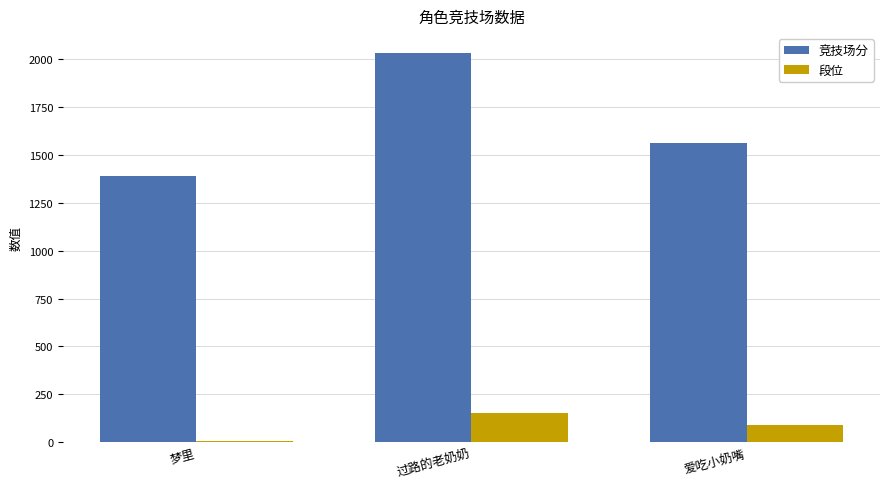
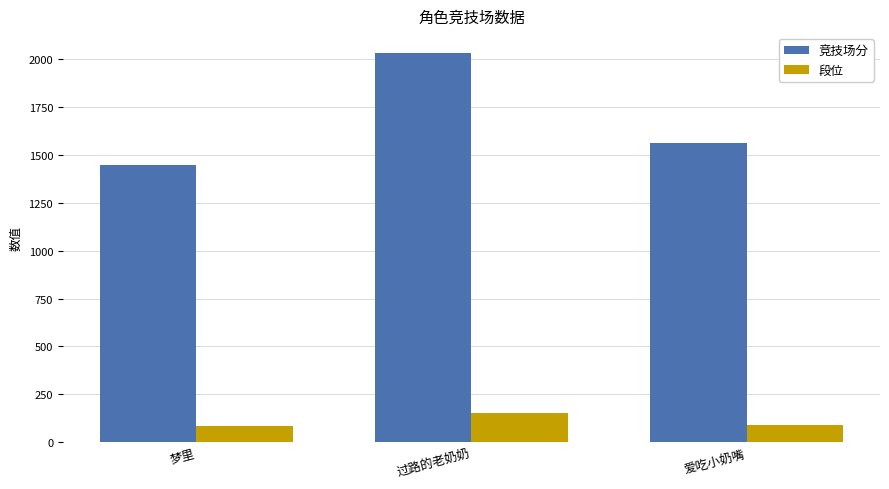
竞技场分, 梦里: 1390 -> 1450
段位, 梦里: 0 -> 80
